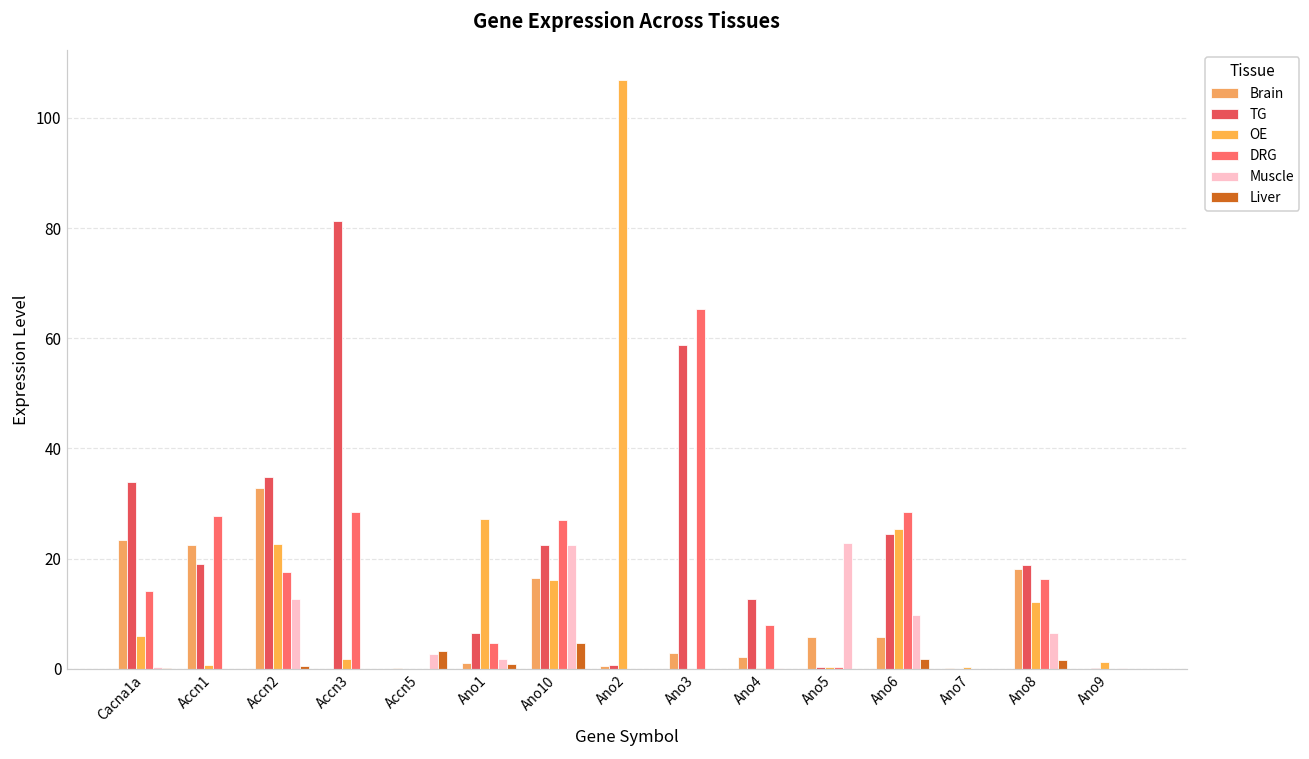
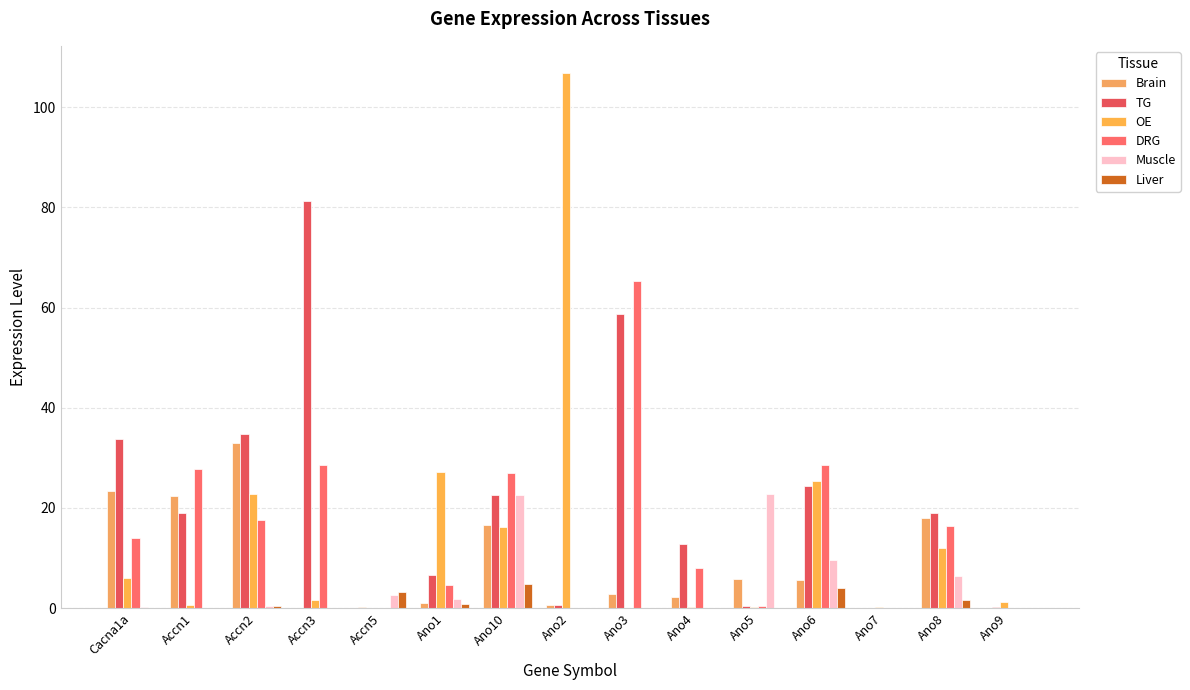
Muscle, Accn2: 13 -> 0
Liver, Ano6: 2 -> 4
